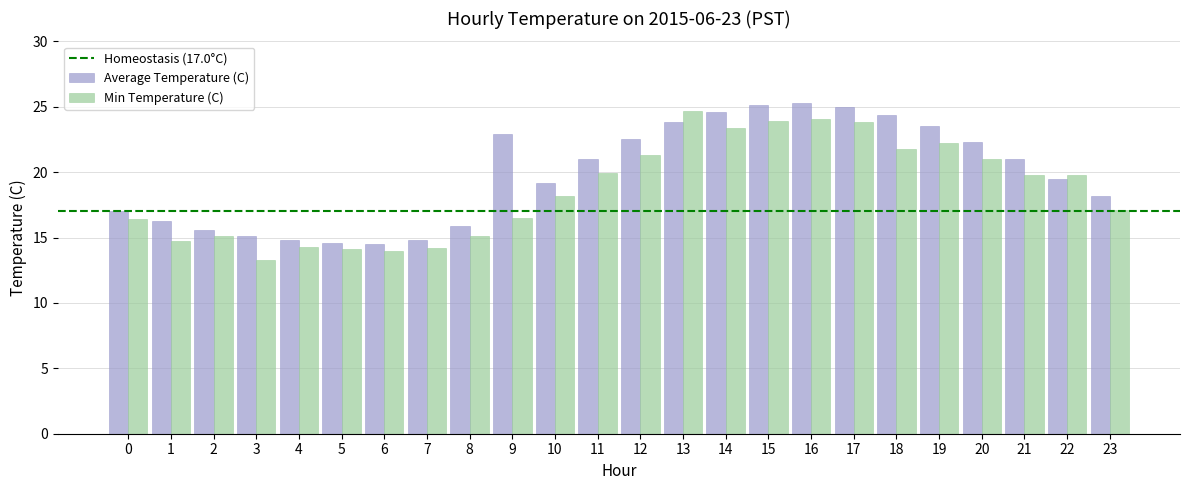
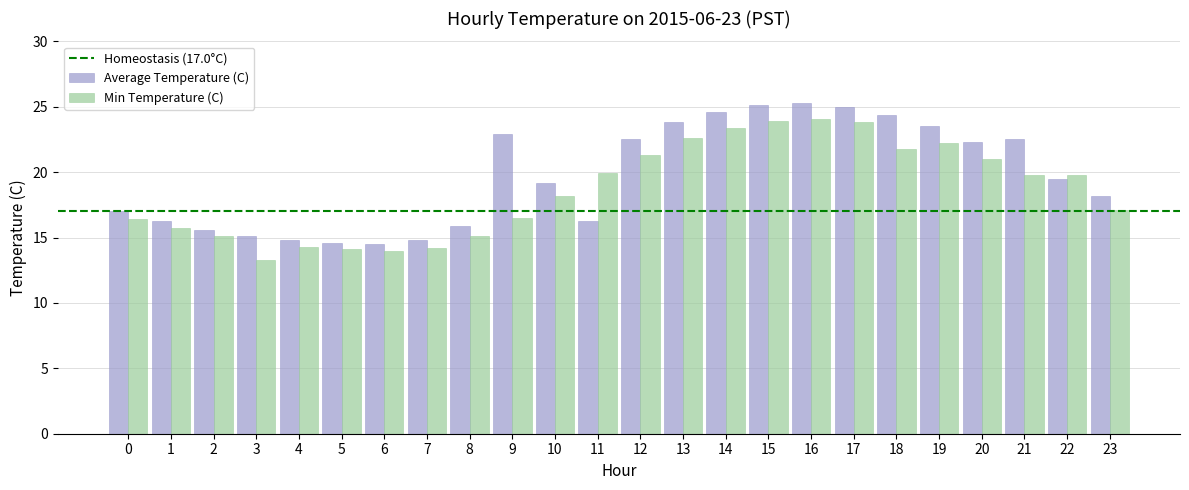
Min Temperature (C), 1: 14.7 -> 15.7
Average Temperature (C), 11: 21.0 -> 16.3
Min Temperature (C), 13: 24.7 -> 22.6
Average Temperature (C), 21: 21.0 -> 22.5
